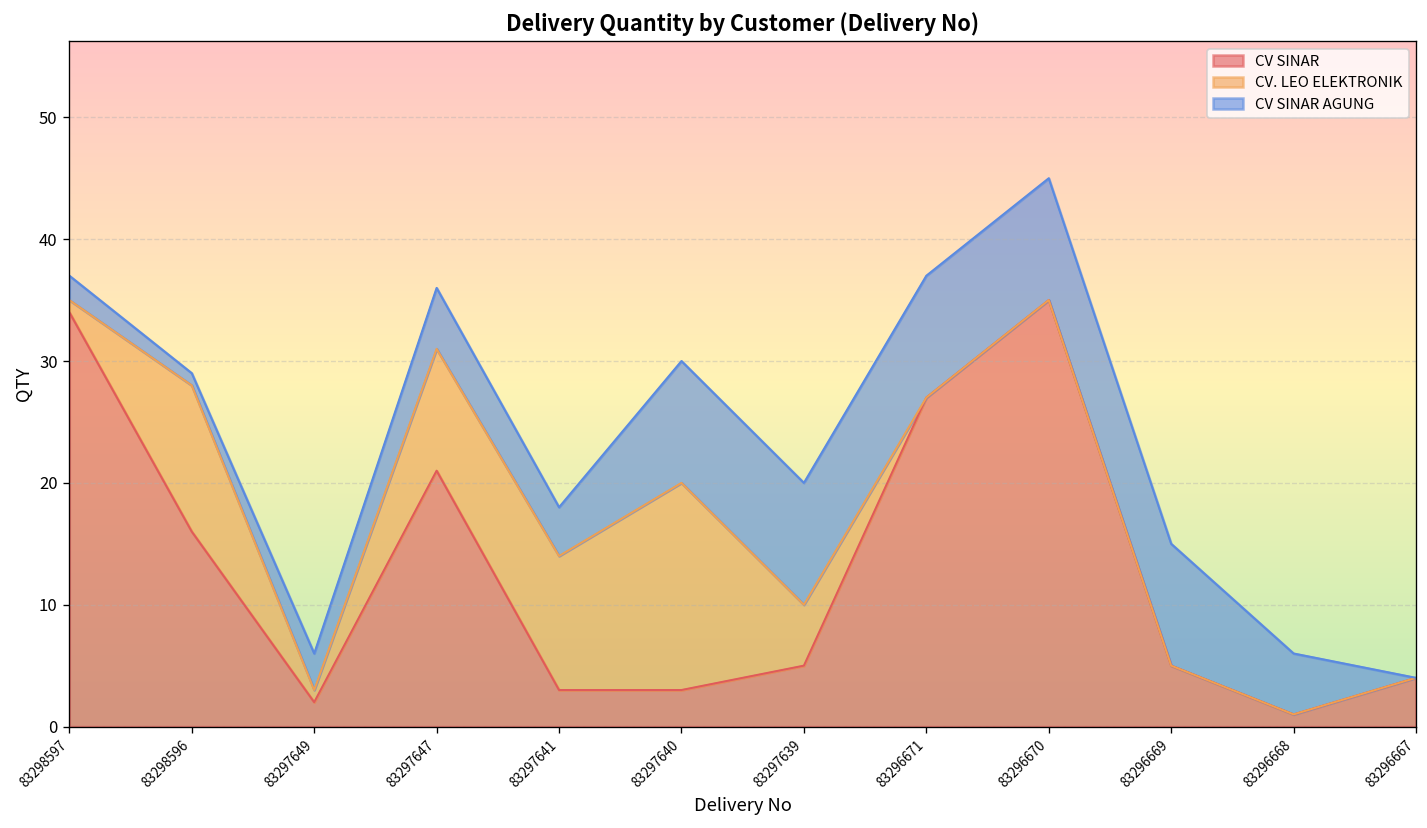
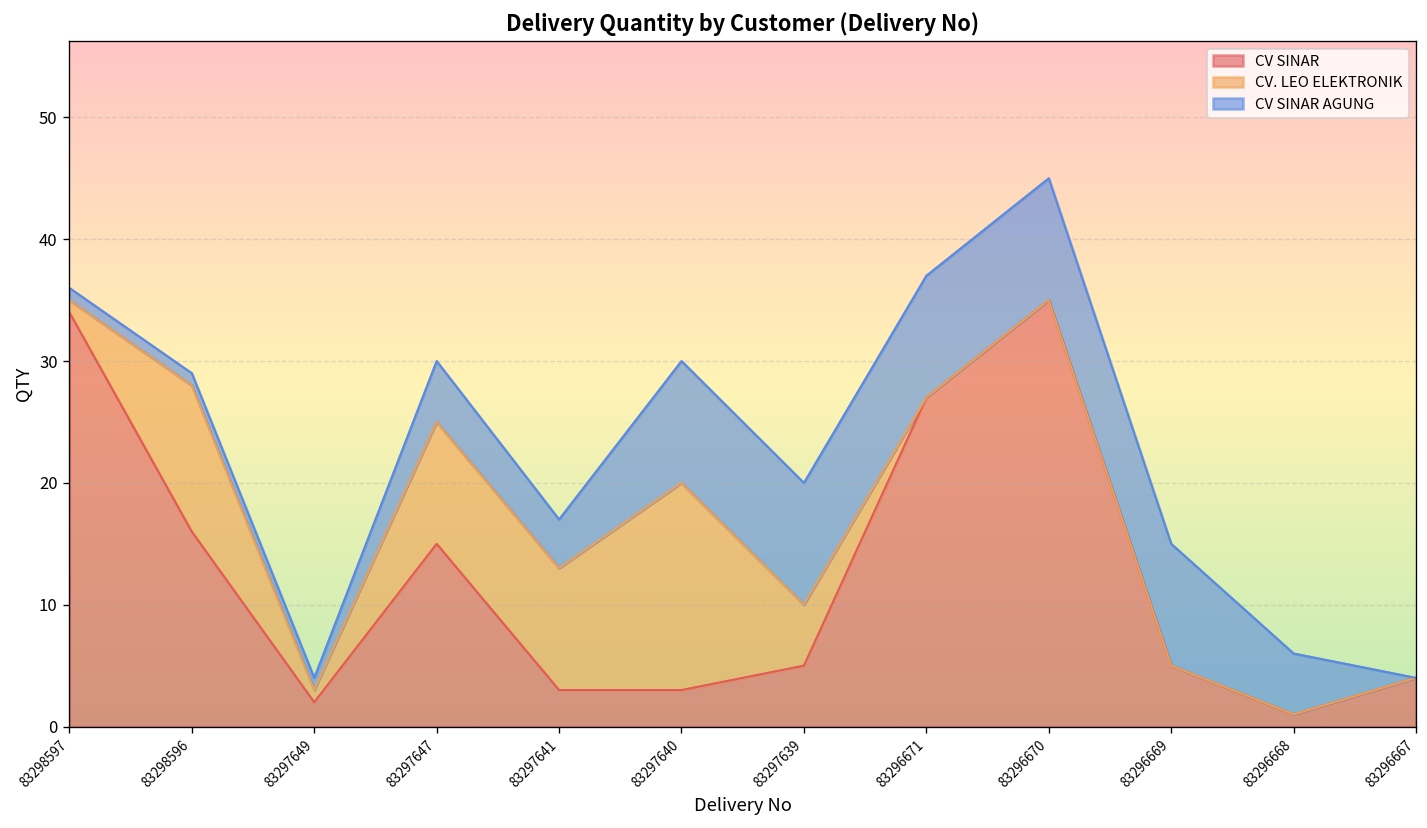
CV SINAR AGUNG, 83298597: 2 -> 1
CV SINAR AGUNG, 83297649: 3 -> 1
CV SINAR, 83297647: 21 -> 15
CV. LEO ELEKTRONIK, 83297641: 11 -> 10
